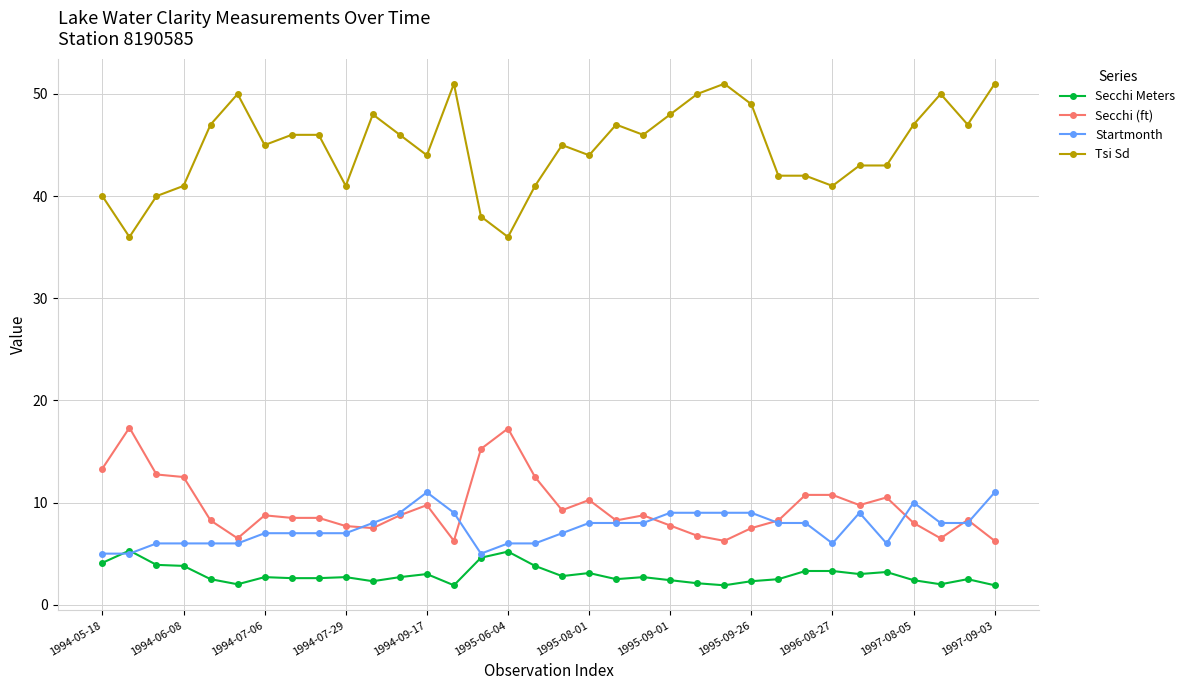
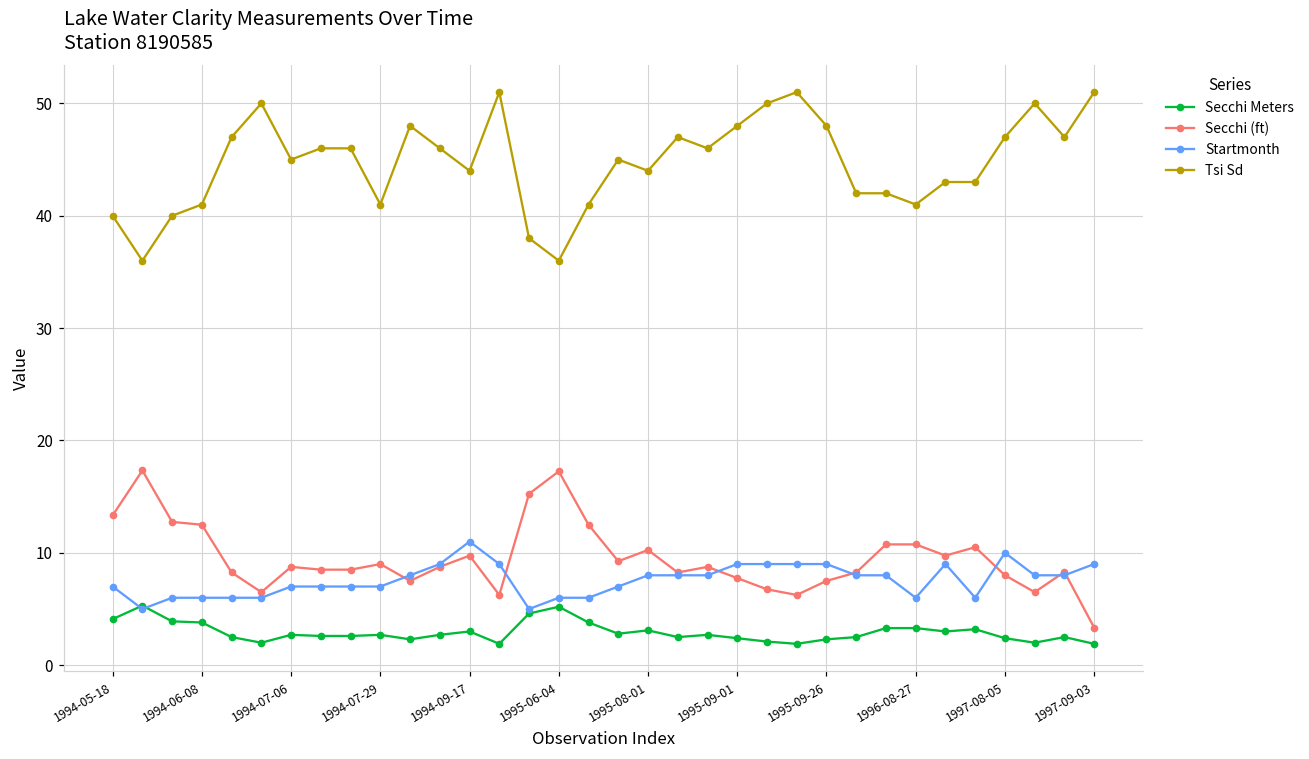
Startmonth, 1994-05-18: 5 -> 7
Secchi (ft), 1994-07-29: 7.7 -> 9.0
Tsi Sd, 1995-09-26: 49 -> 48
Secchi (ft), 1997-09-03: 6.3 -> 3.3
Startmonth, 1997-09-03: 11 -> 9
